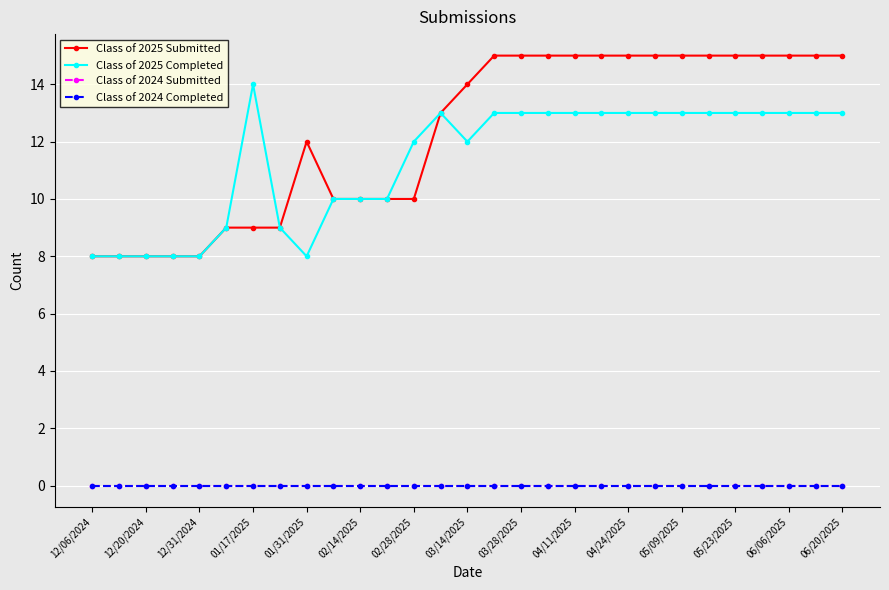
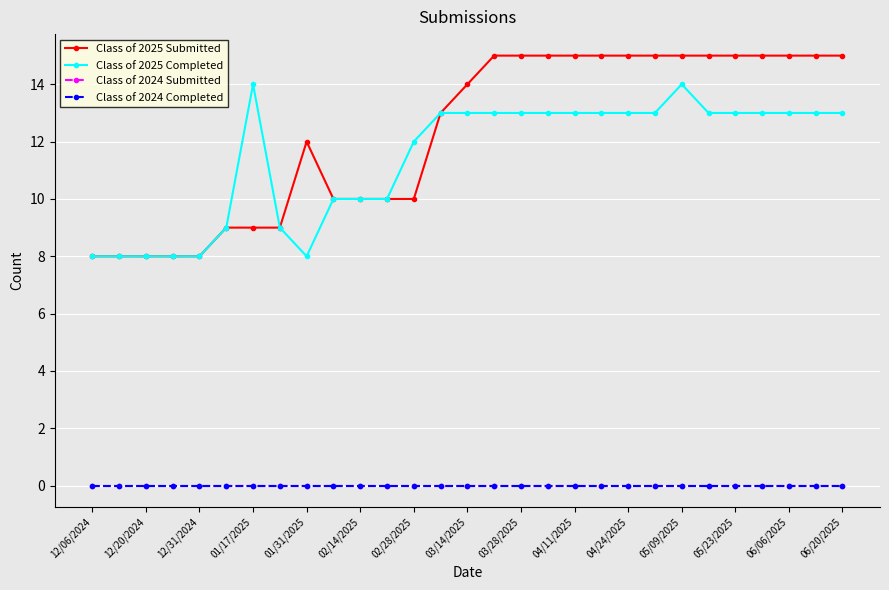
Class of 2025 Completed, 03/14/2025: 12 -> 13
Class of 2025 Completed, 05/09/2025: 13 -> 14
